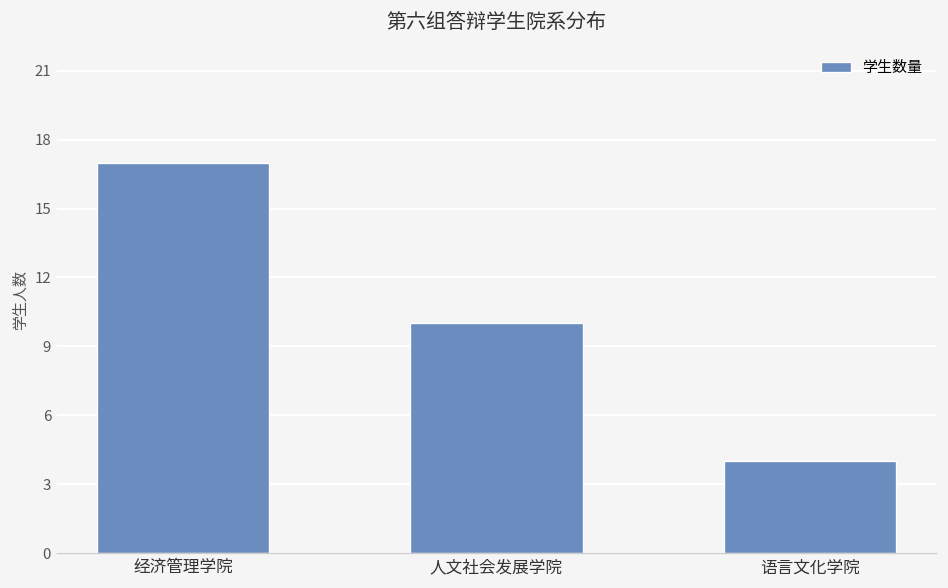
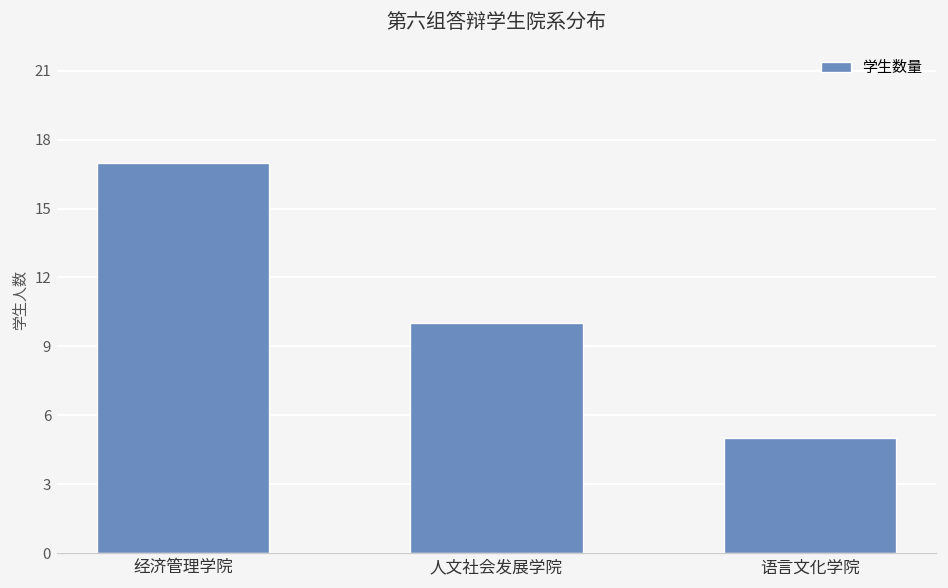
语言文化学院: 4 -> 5
